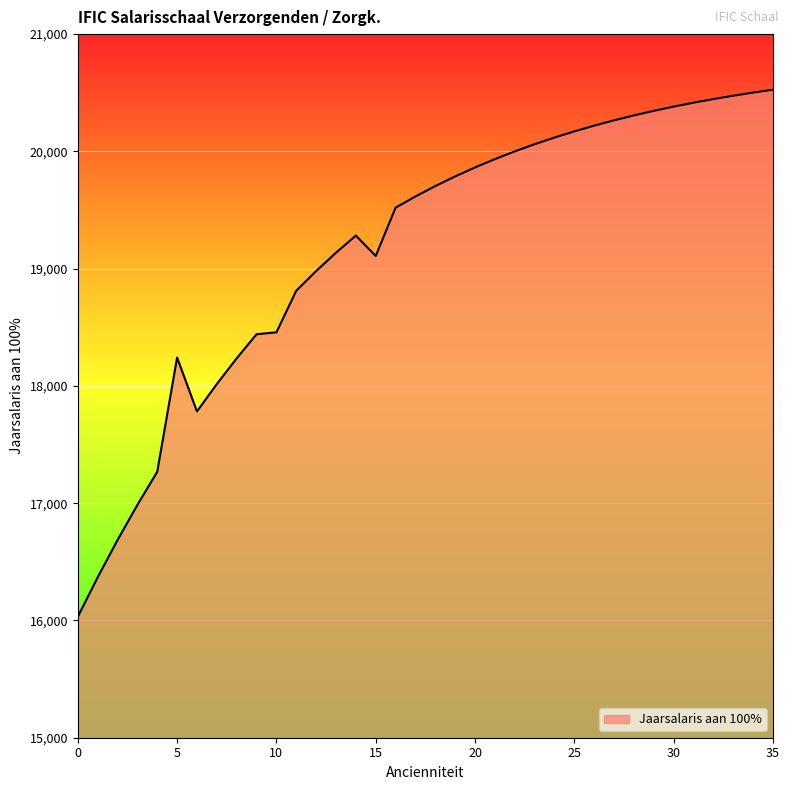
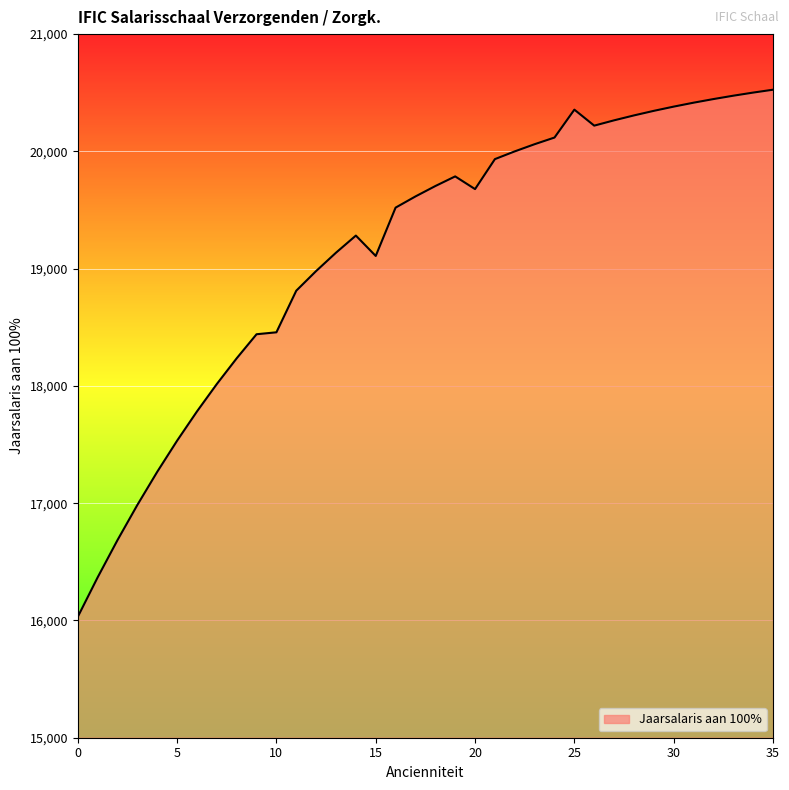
5: 18,240 -> 17,530
20: 19,860 -> 19,680
25: 20,170 -> 20,360
